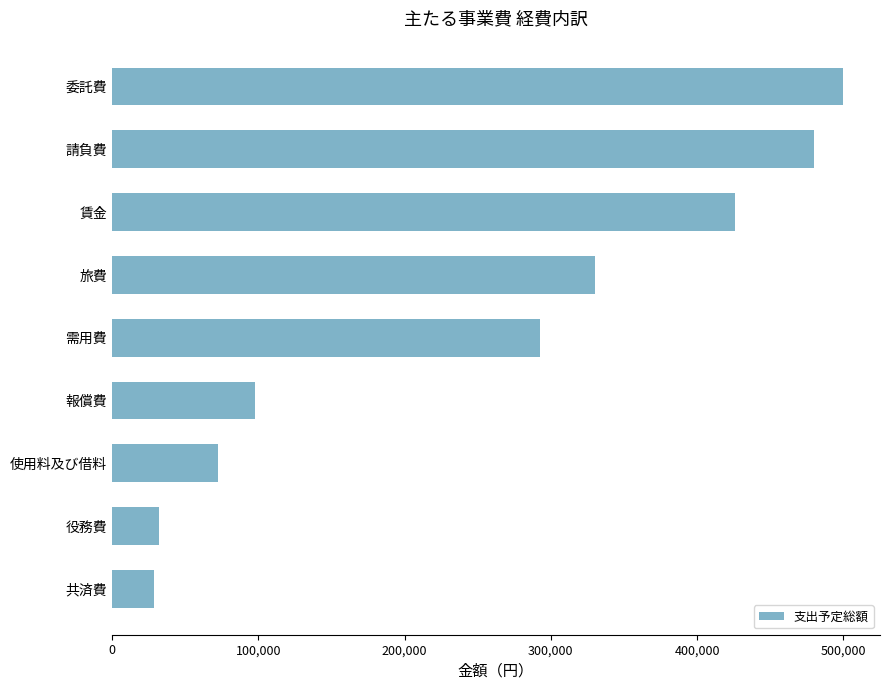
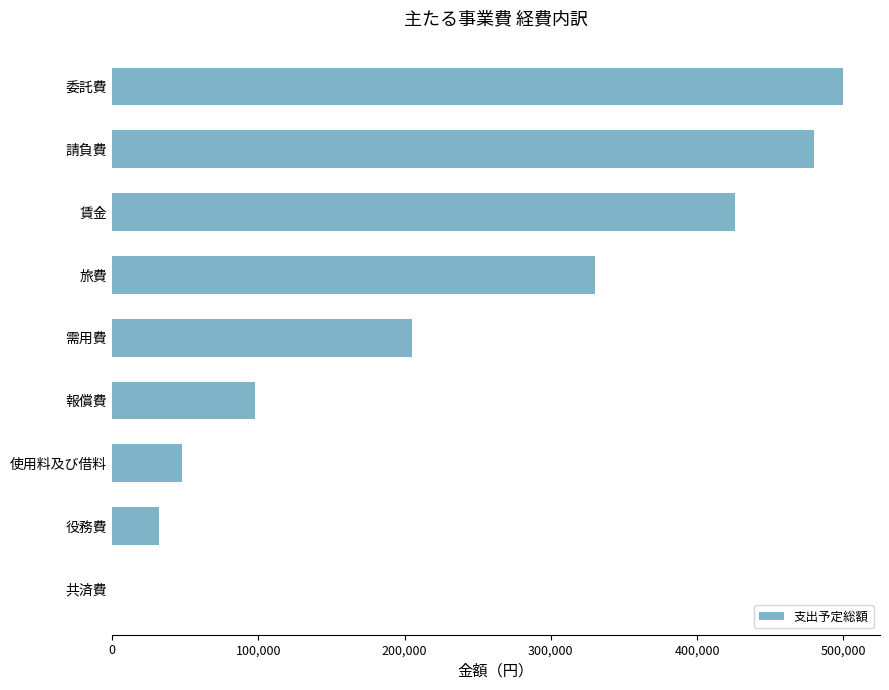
需用費: 292,000 -> 205,000
使用料及び借料: 73,000 -> 48,000
共済費: 29,000 -> 0
